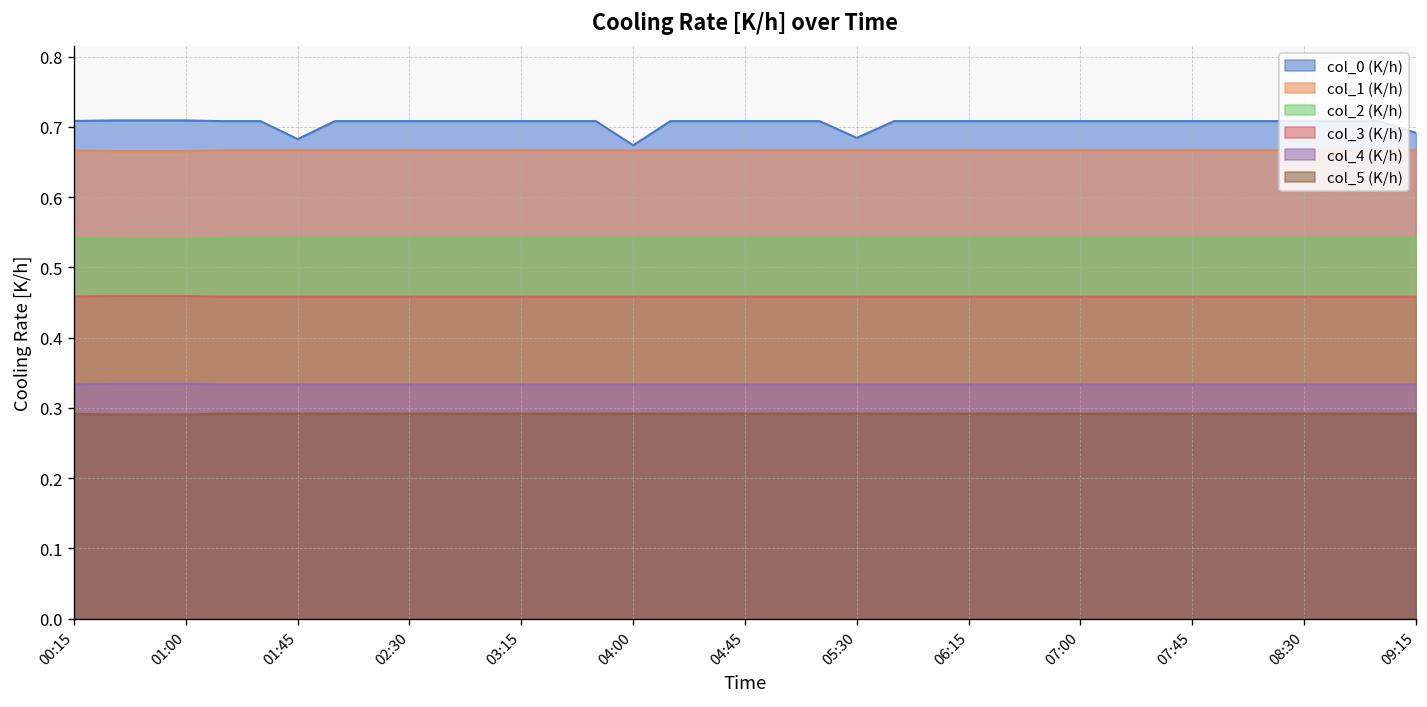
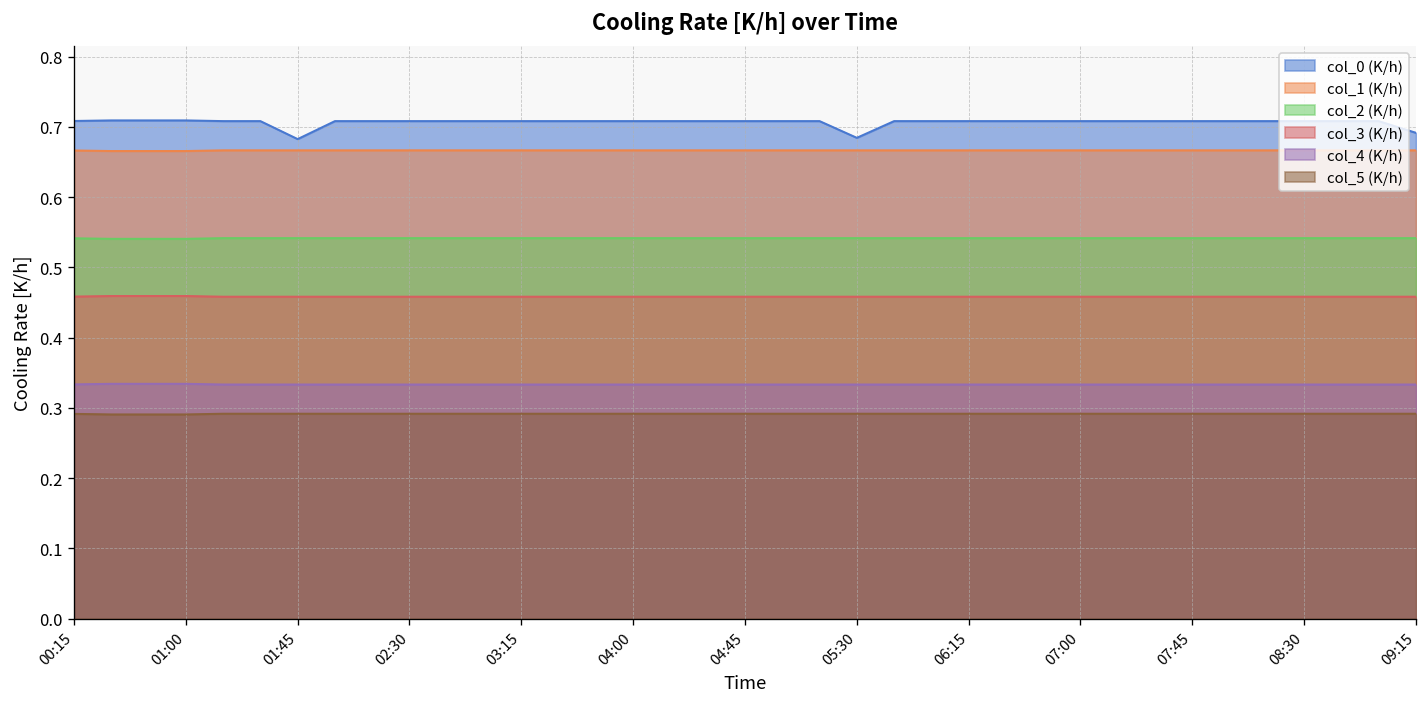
col_0 (K/h), 04:00: 0.67 -> 0.71
